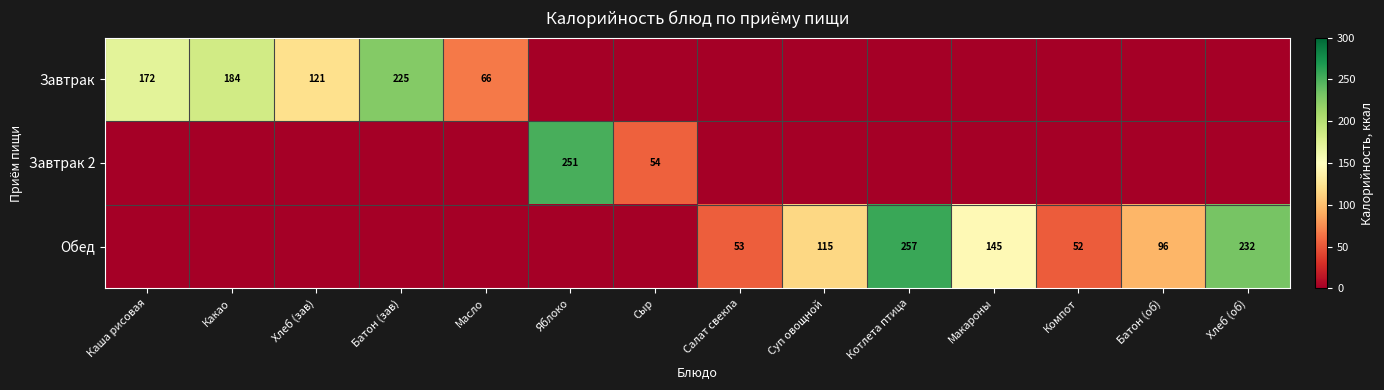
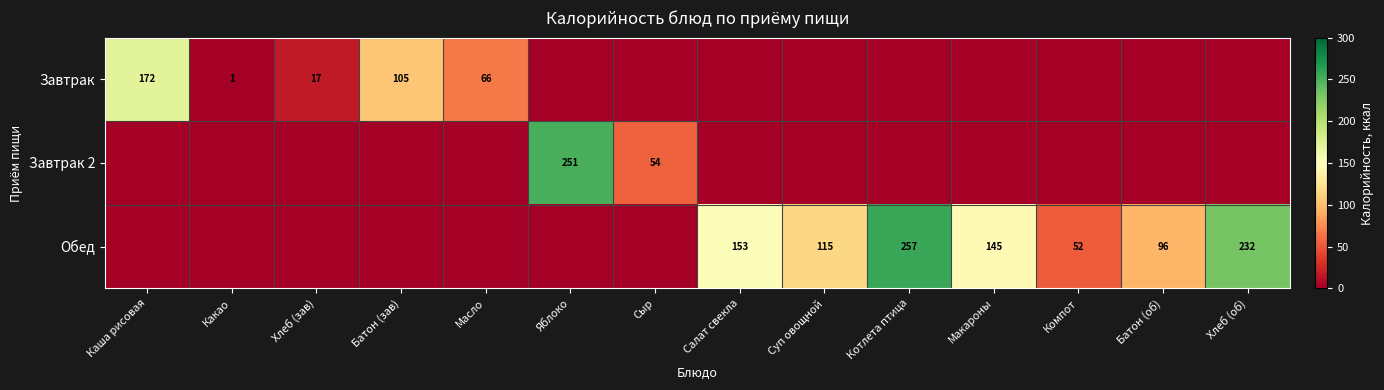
Завтрак, Какао: 184 -> 1
Завтрак, Хлеб (зав): 121 -> 17
Завтрак, Батон (зав): 225 -> 105
Обед, Салат свекла: 53 -> 153
